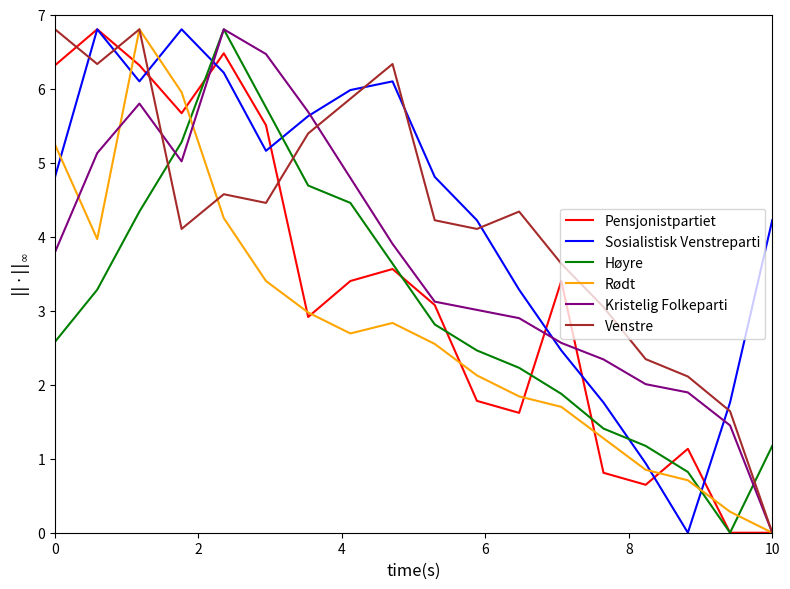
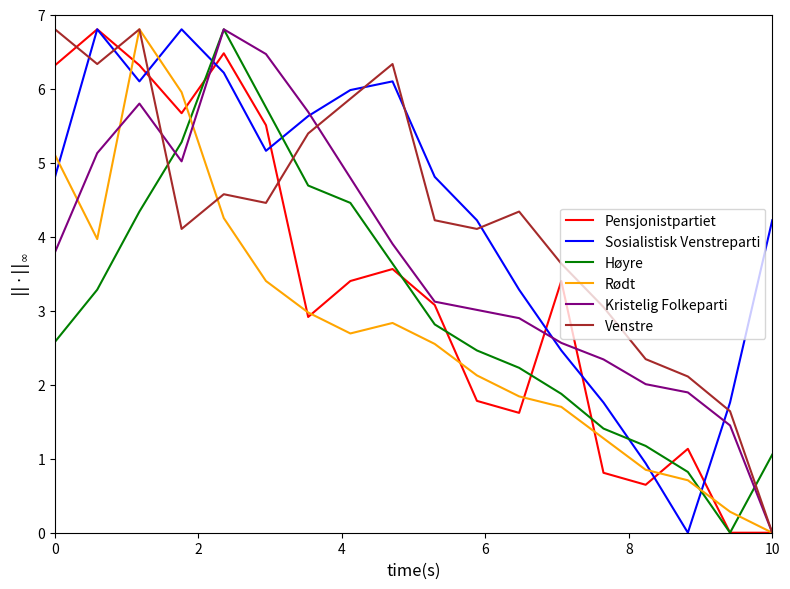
Rødt, 0: 5.2 -> 5.1
Høyre, 10: 1.2 -> 1.1
